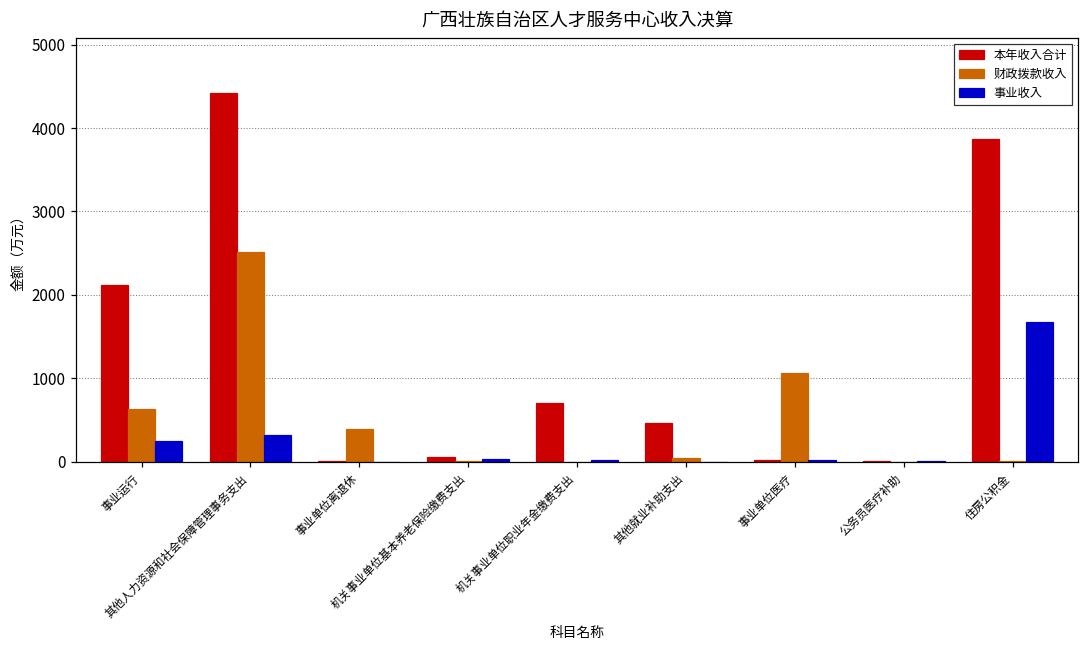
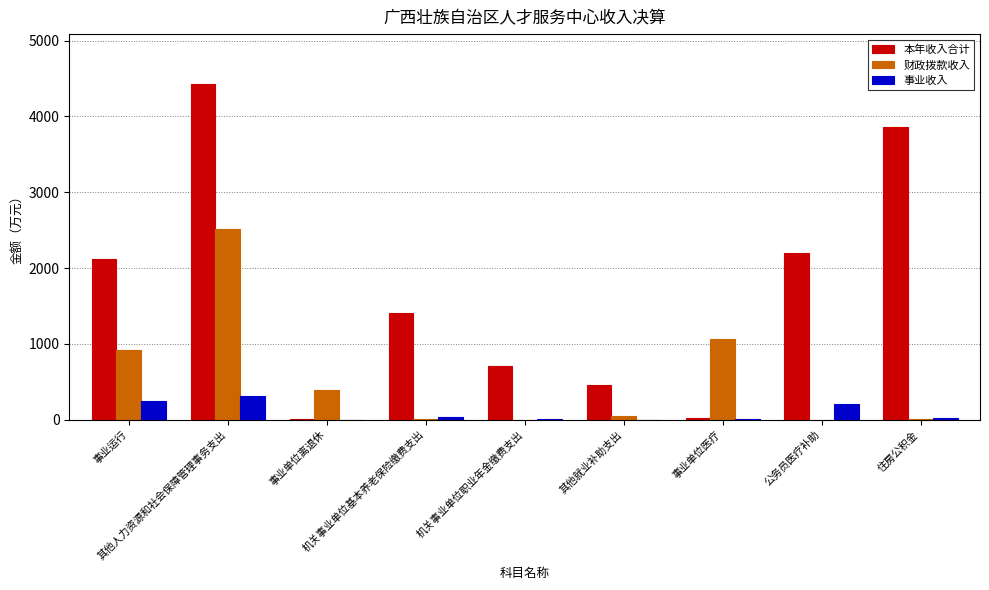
财政拨款收入, 事业运行: 600 -> 900
本年收入合计, 机关事业单位基本养老保险缴费支出: 100 -> 1400
本年收入合计, 公务员医疗补助: 0 -> 2200
事业收入, 公务员医疗补助: 0 -> 200
事业收入, 住房公积金: 1700 -> 0
